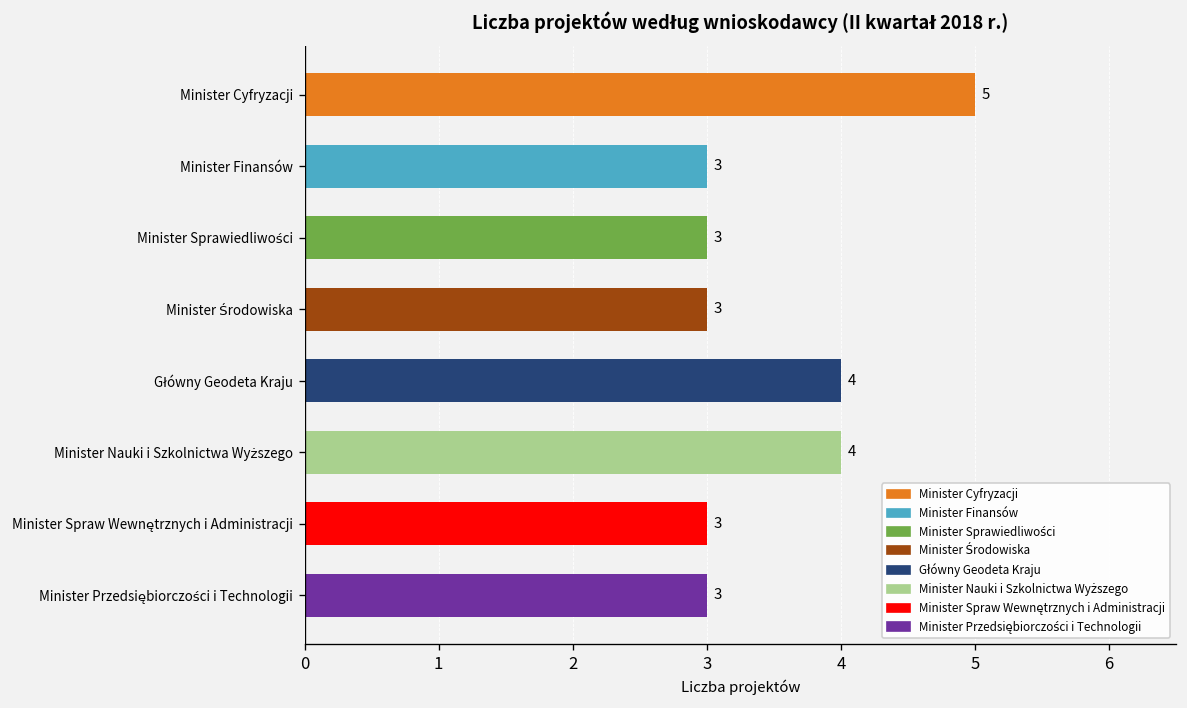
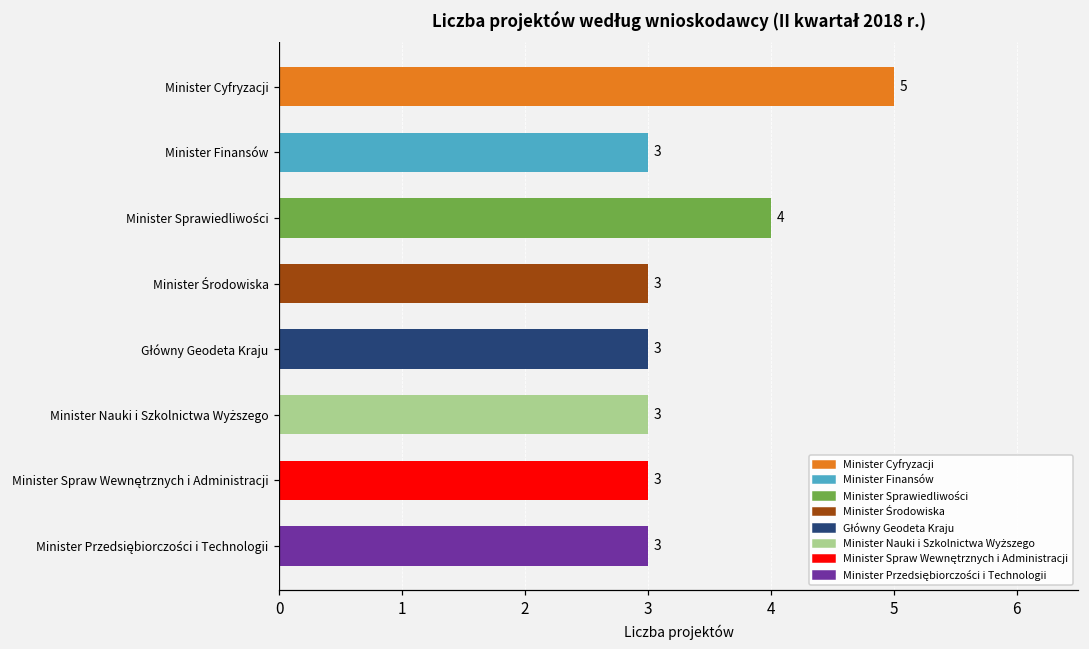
Minister Sprawiedliwości: 3 -> 4
Główny Geodeta Kraju: 4 -> 3
Minister Nauki i Szkolnictwa Wyższego: 4 -> 3
